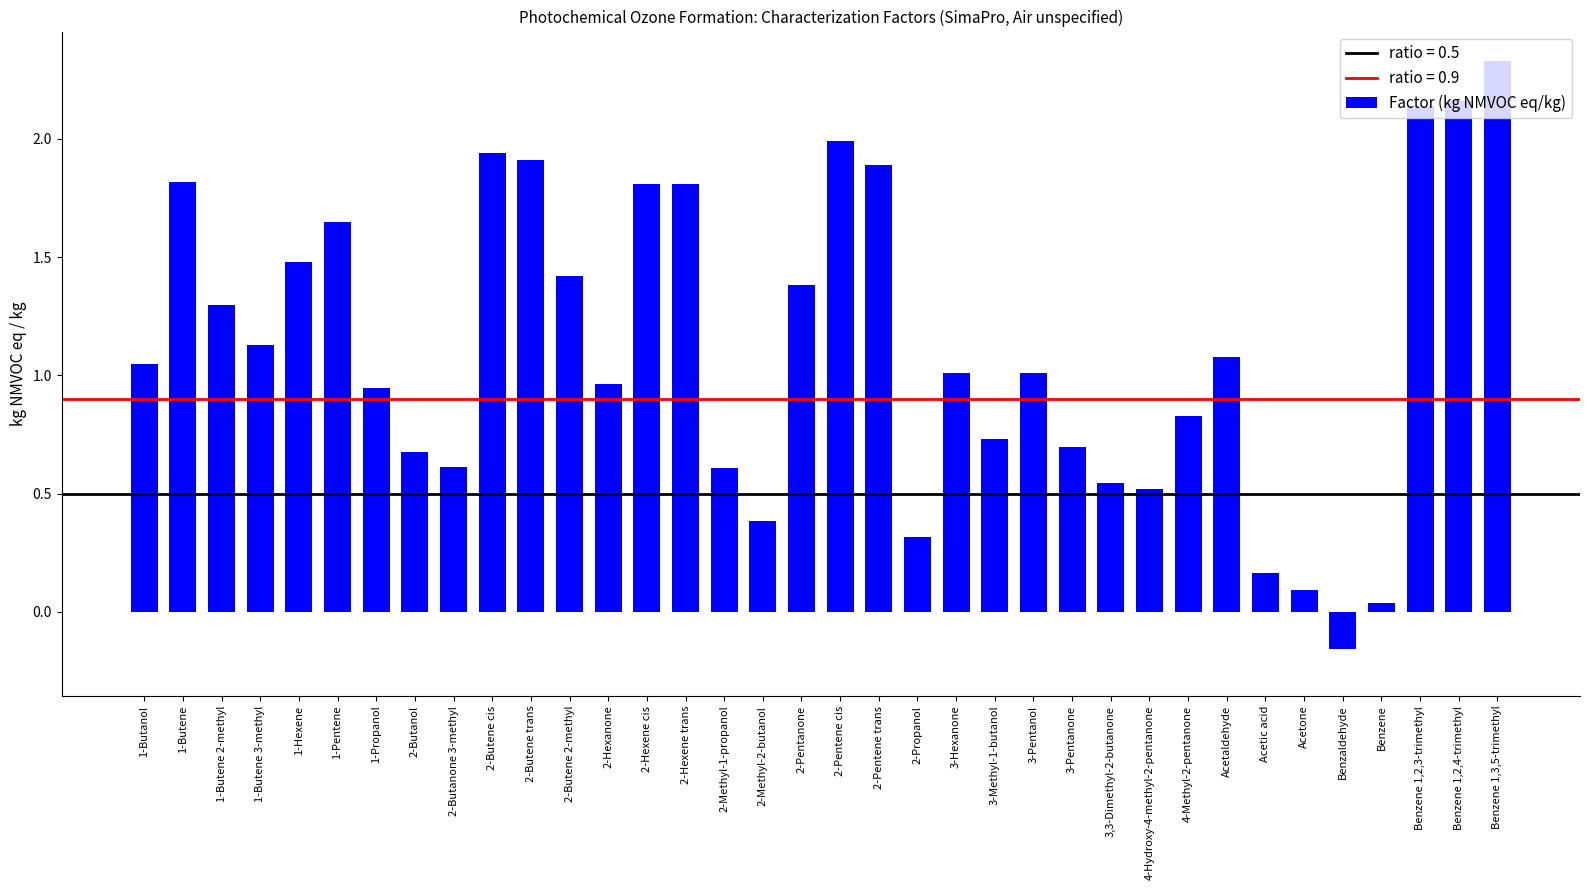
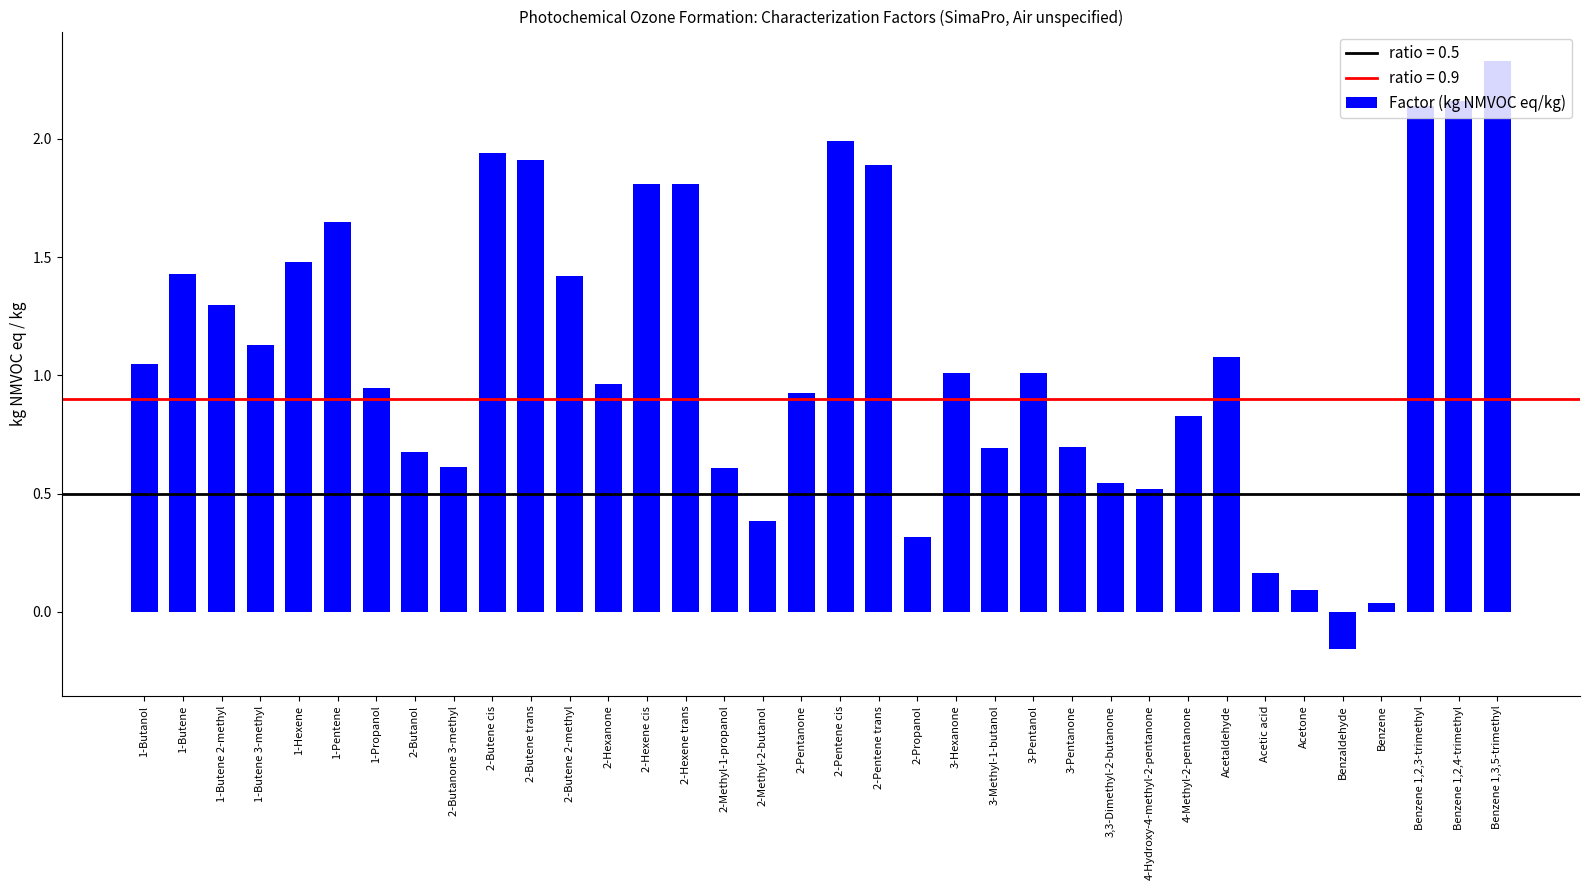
1-Butene: 1.82 -> 1.43
2-Pentanone: 1.38 -> 0.93
3-Methyl-1-butanol: 0.73 -> 0.69
